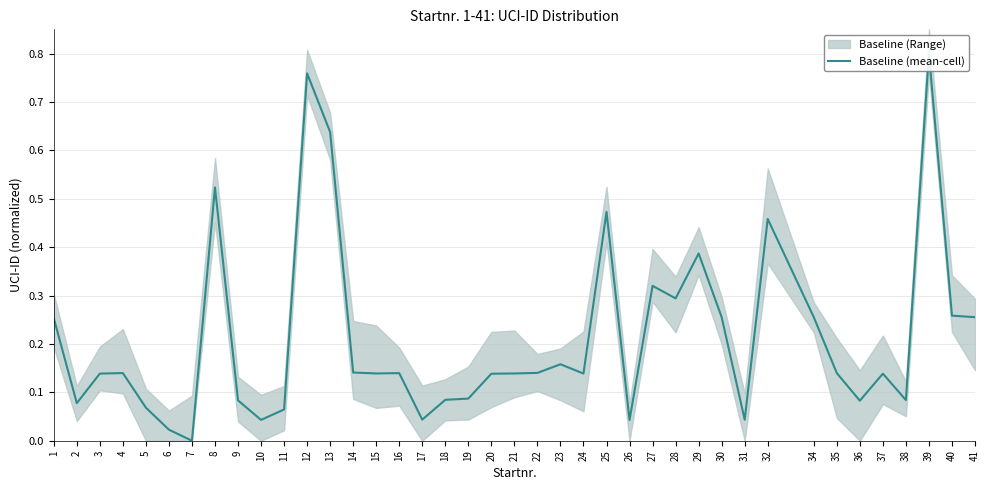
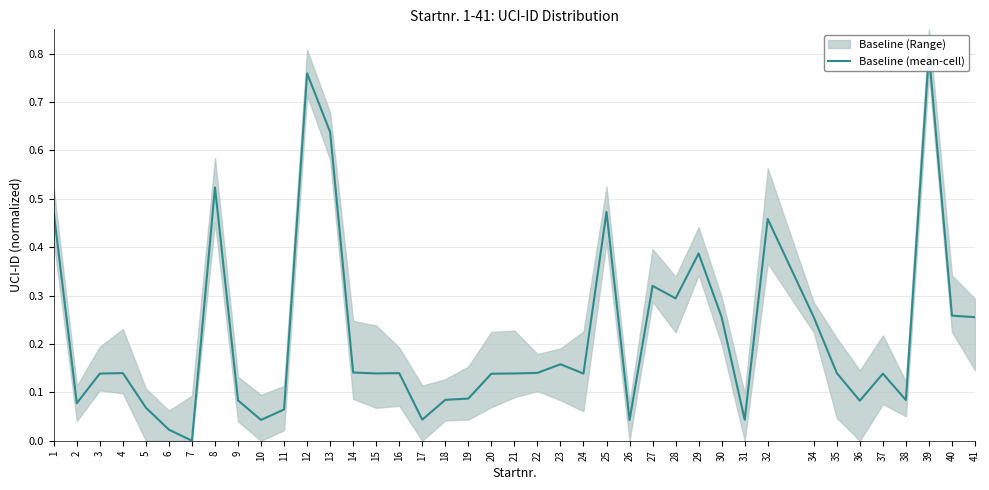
Baseline (mean-cell), 1: 0.25 -> 0.47
